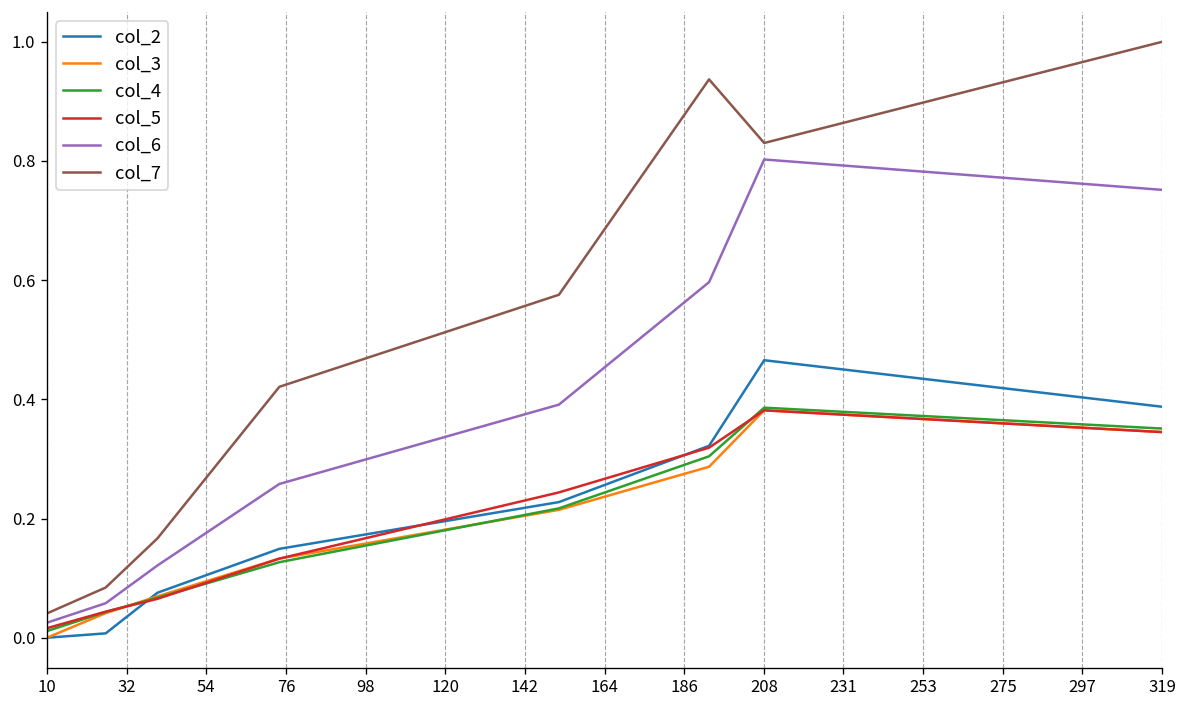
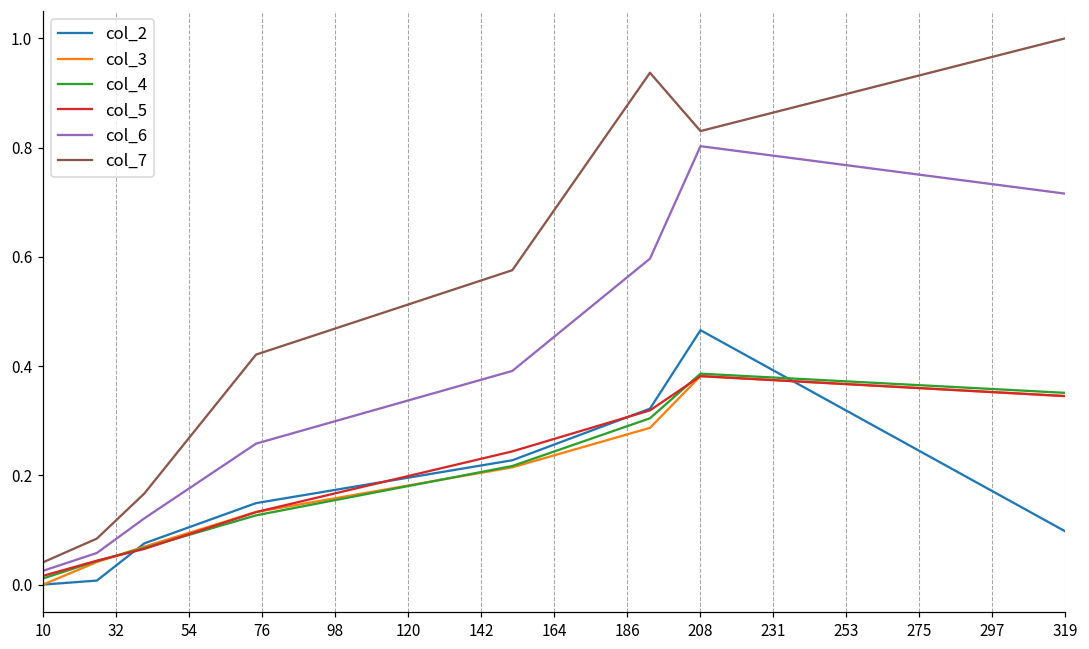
col_2, 319: 0.39 -> 0.10
col_6, 319: 0.75 -> 0.72
